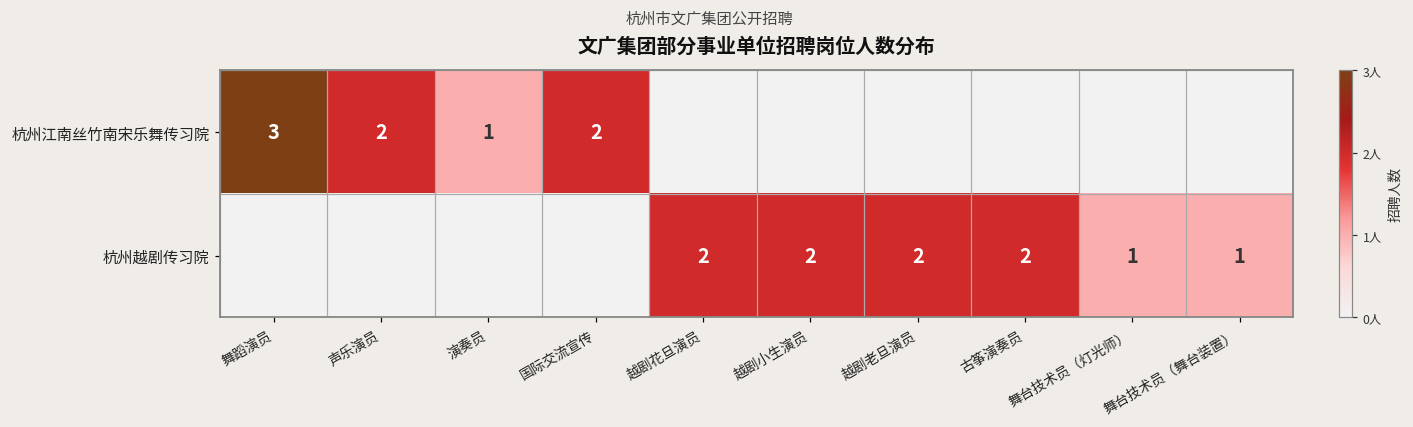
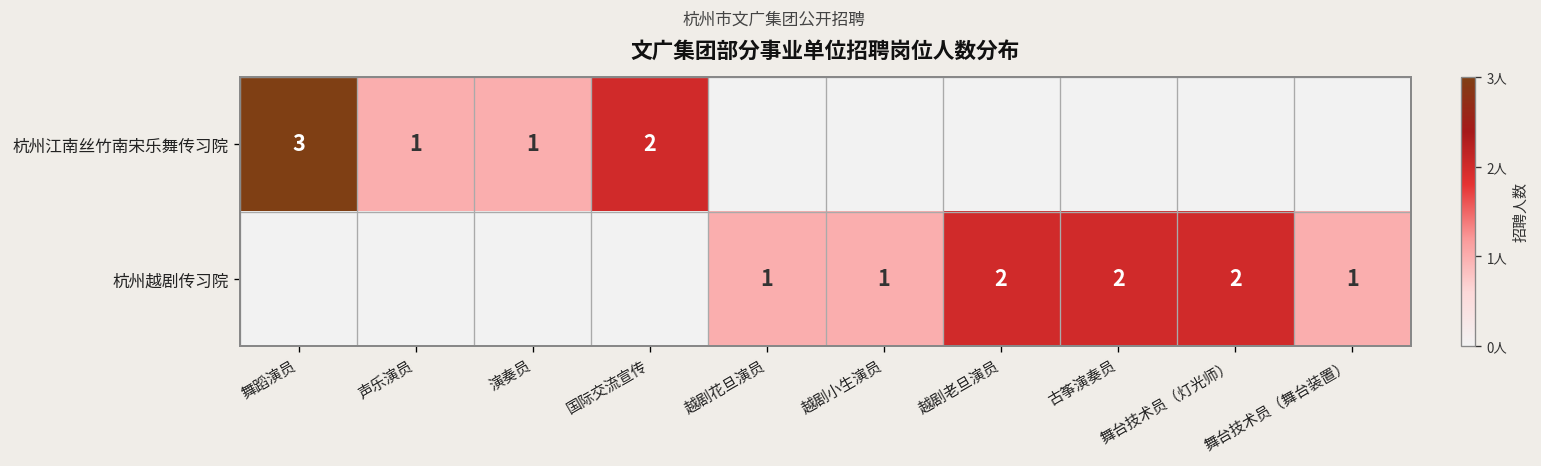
杭州江南丝竹南宋乐舞传习院, 声乐演员: 2 -> 1
杭州越剧传习院, 越剧花旦演员: 2 -> 1
杭州越剧传习院, 越剧小生演员: 2 -> 1
杭州越剧传习院, 舞台技术员（灯光师）: 1 -> 2
